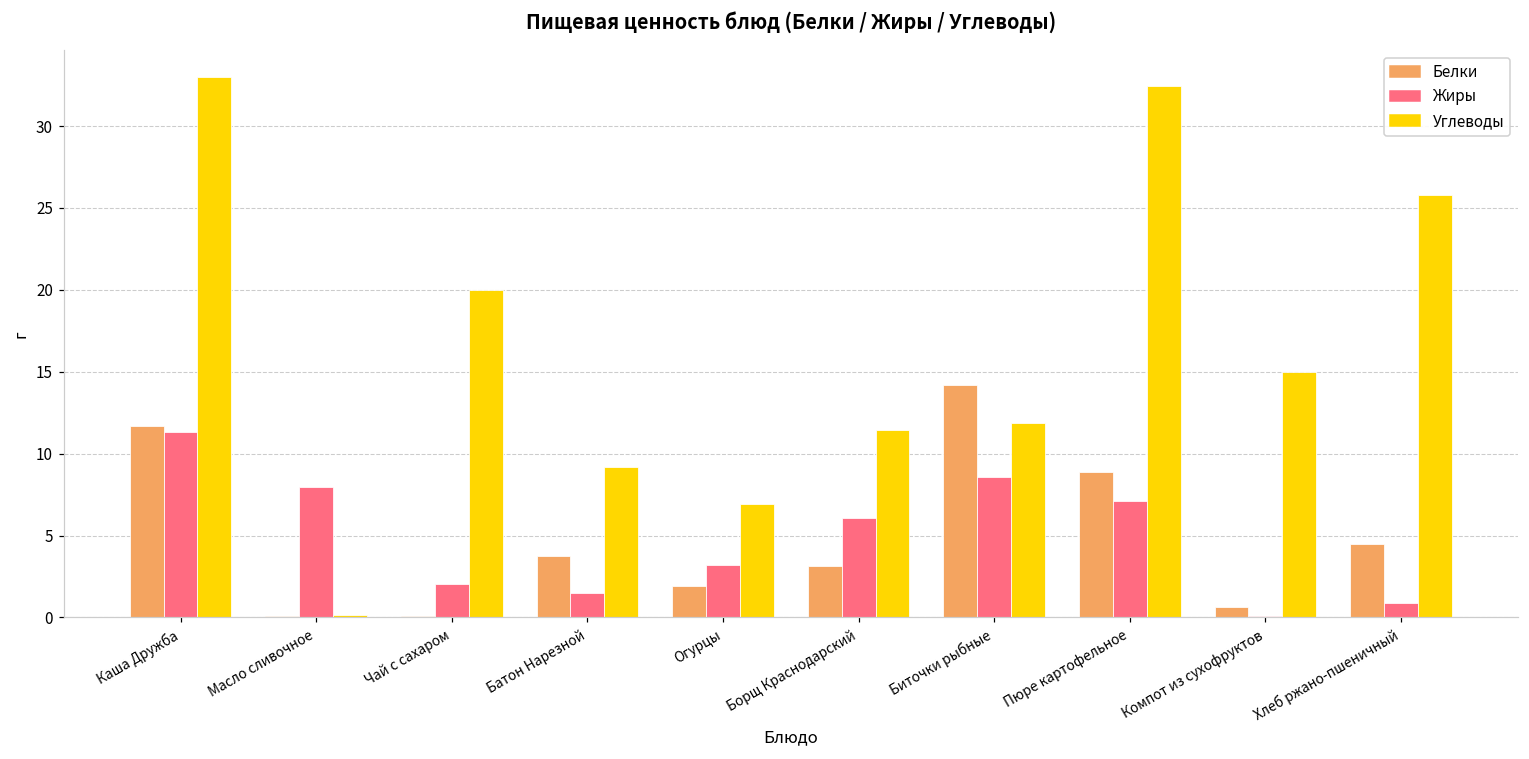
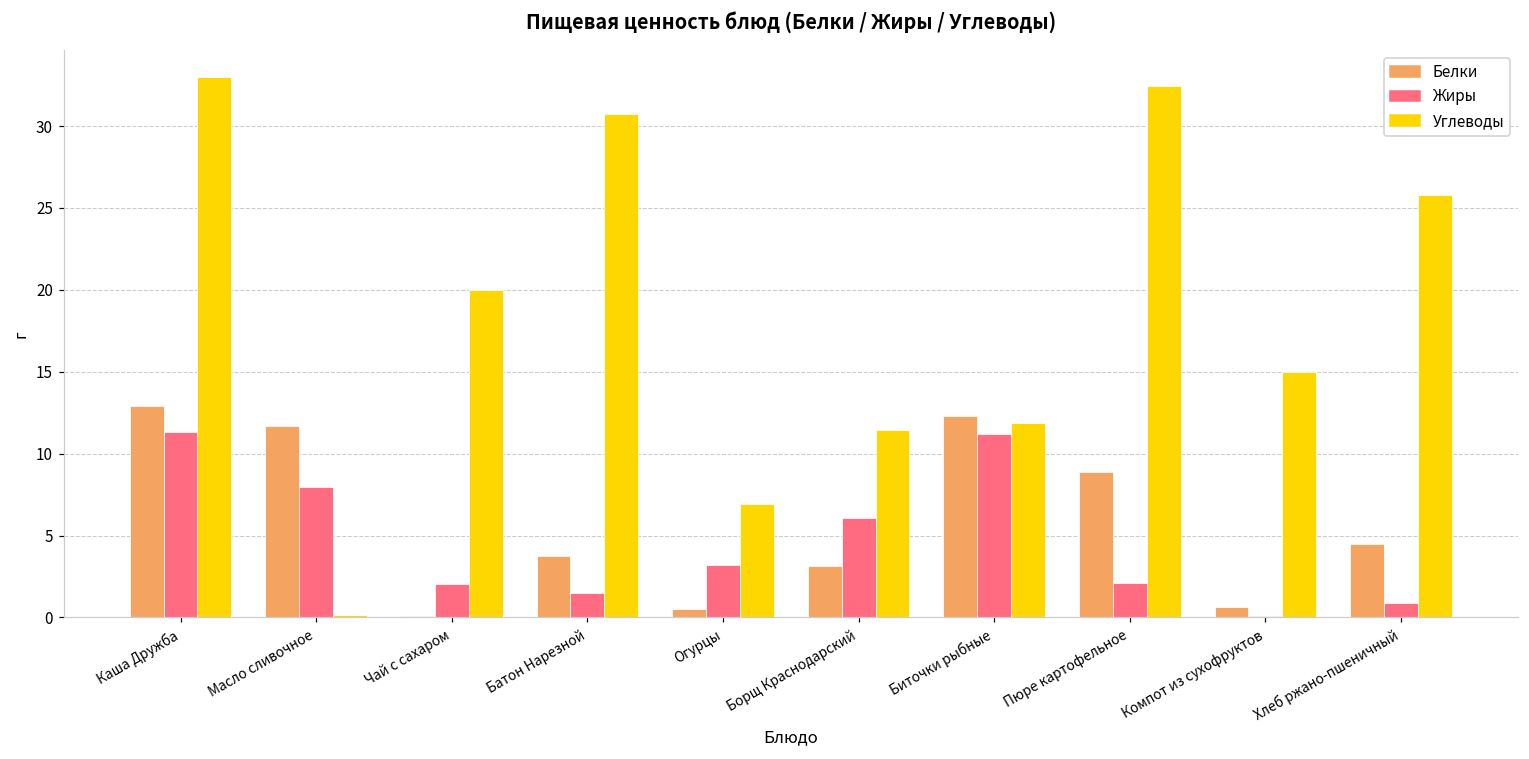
Белки, Каша Дружба: 11.7 -> 12.9
Белки, Масло сливочное: 0.1 -> 11.7
Углеводы, Батон Нарезной: 9.2 -> 30.8
Белки, Огурцы: 1.9 -> 0.5
Белки, Биточки рыбные: 14.2 -> 12.3
Жиры, Биточки рыбные: 8.6 -> 11.2
Жиры, Пюре картофельное: 7.1 -> 2.1
